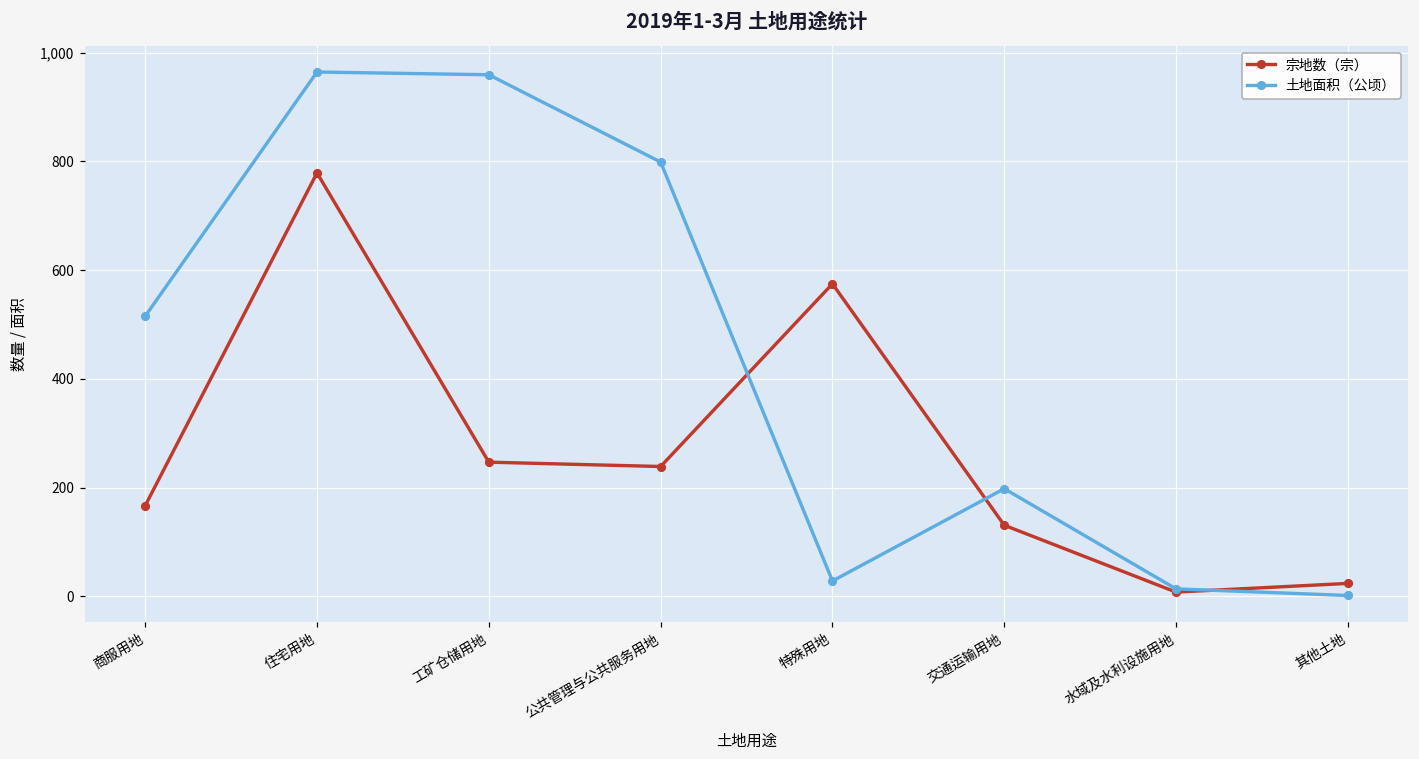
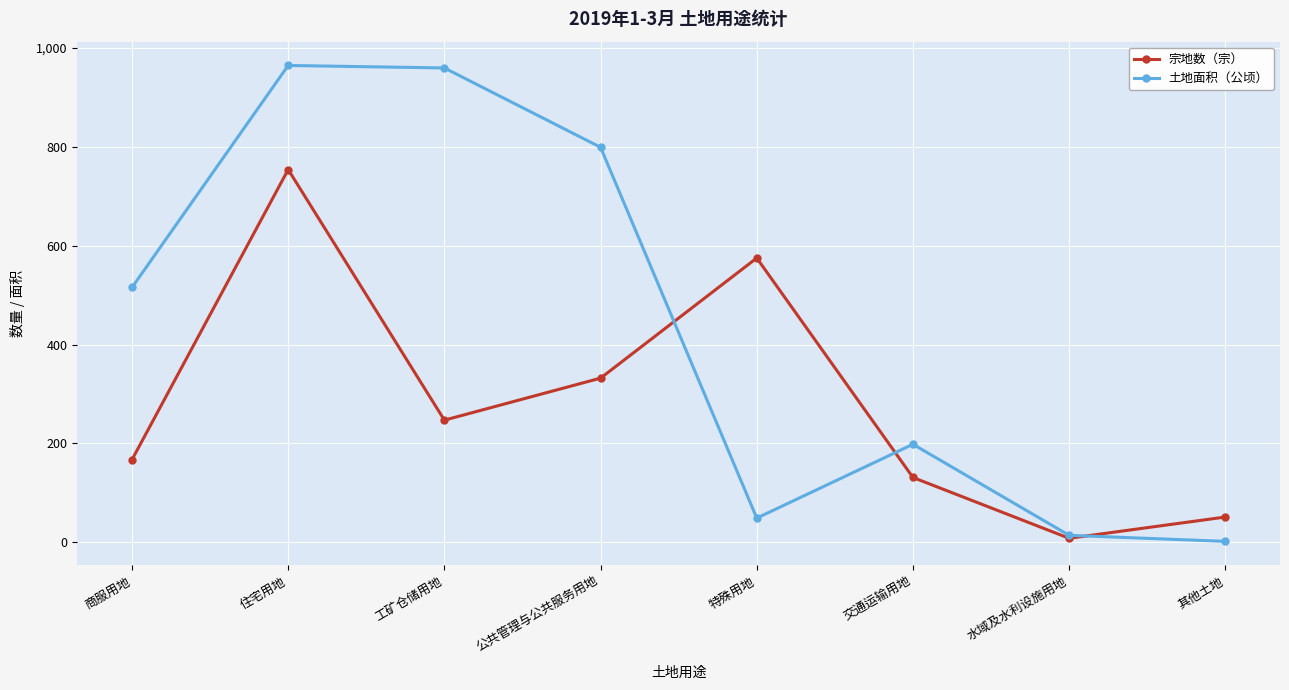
宗地数（宗）, 住宅用地: 780 -> 750
宗地数（宗）, 公共管理与公共服务用地: 240 -> 330
土地面积（公顷）, 特殊用地: 30 -> 50
宗地数（宗）, 其他土地: 20 -> 50
